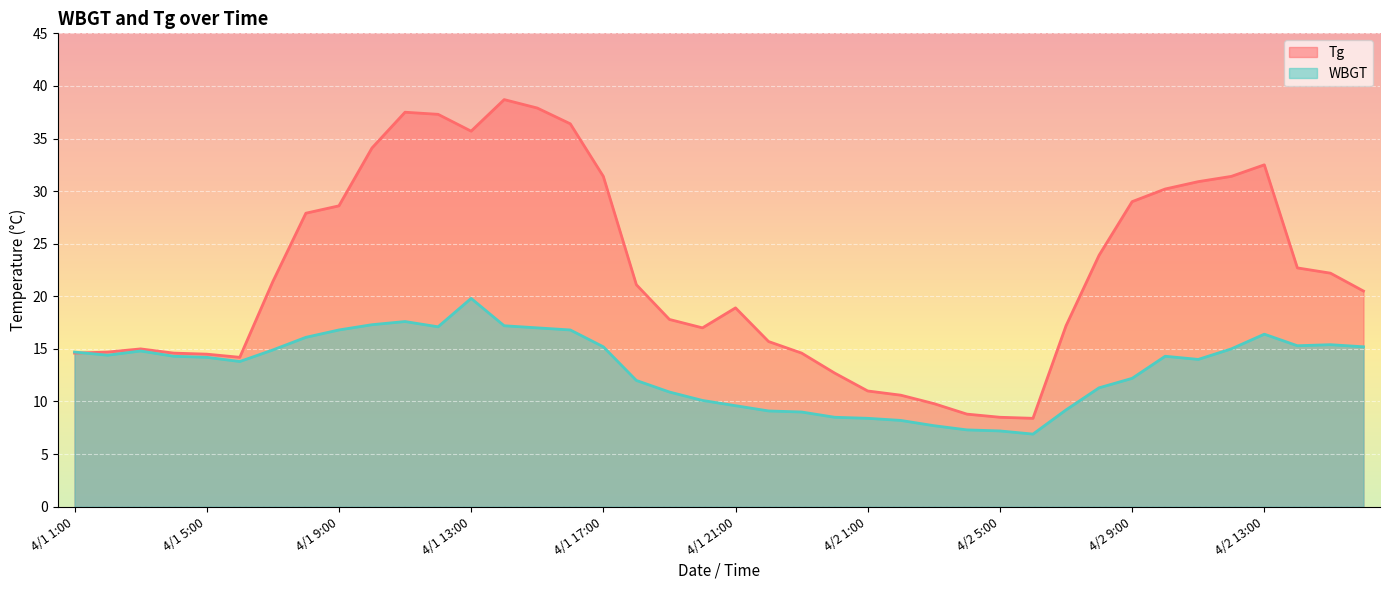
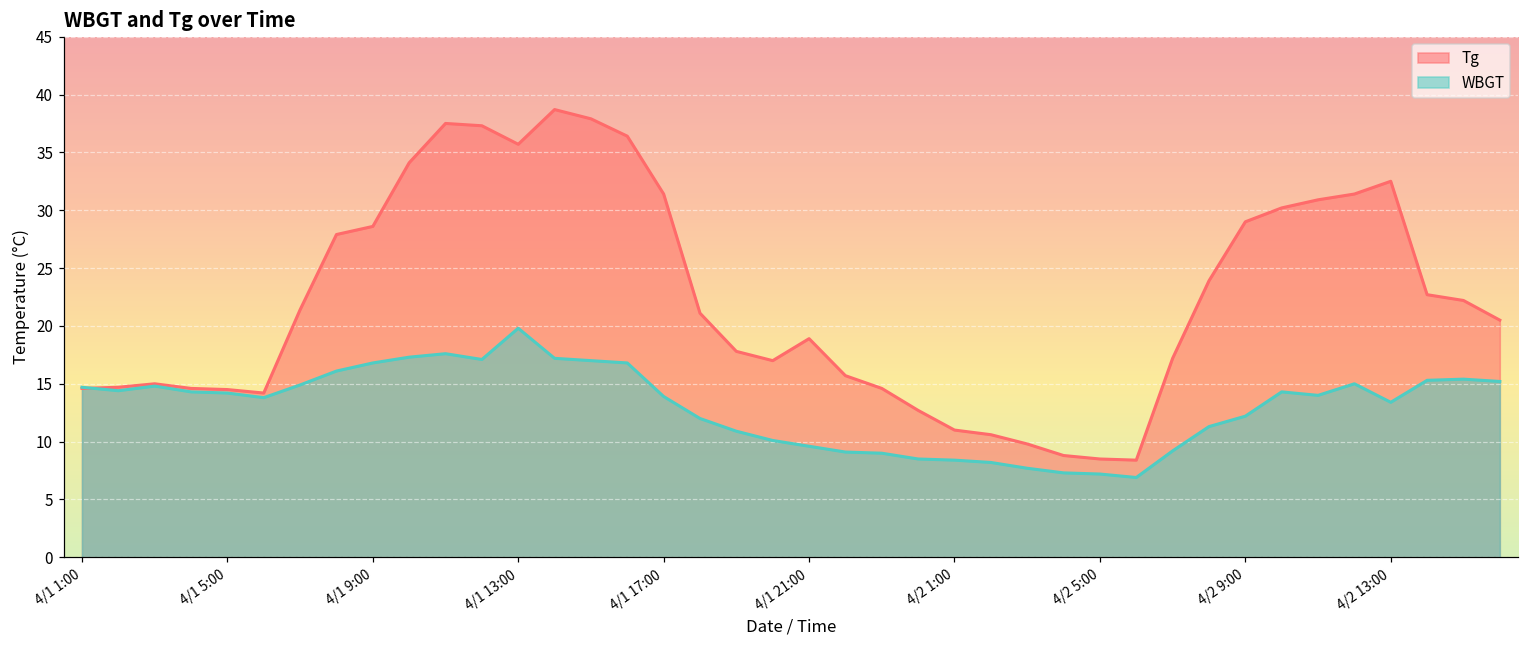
WBGT, 4/1 17:00: 15.2 -> 13.9
WBGT, 4/2 13:00: 16.4 -> 13.4
